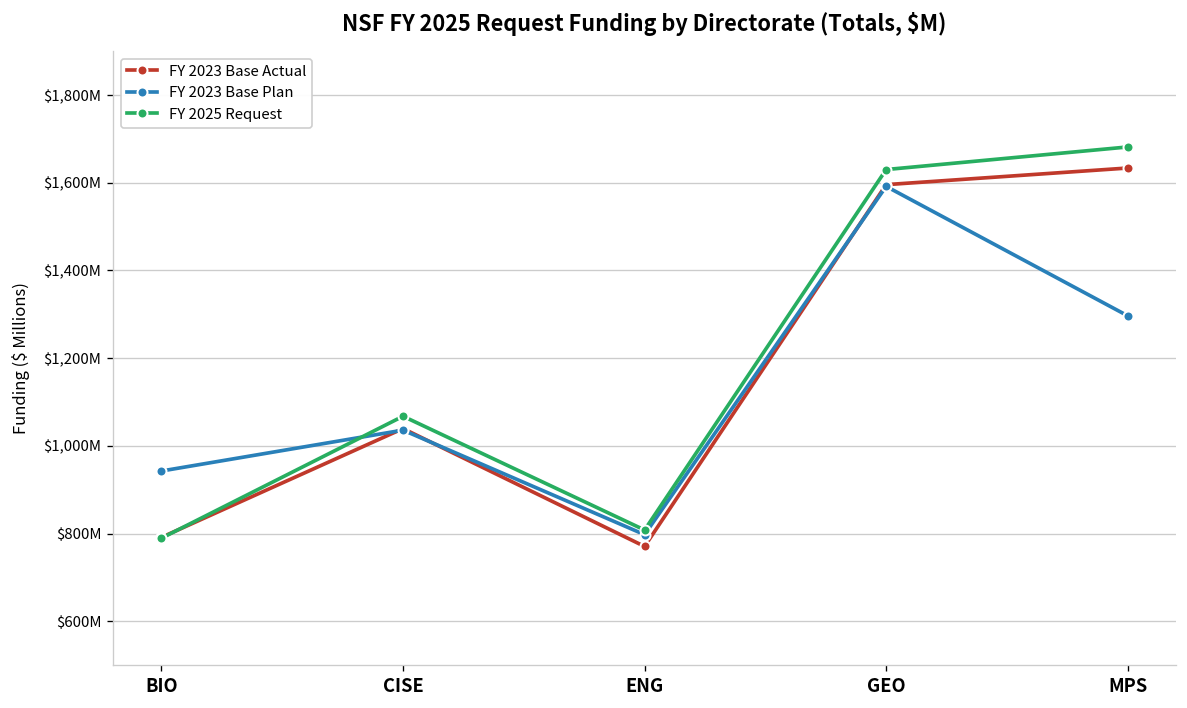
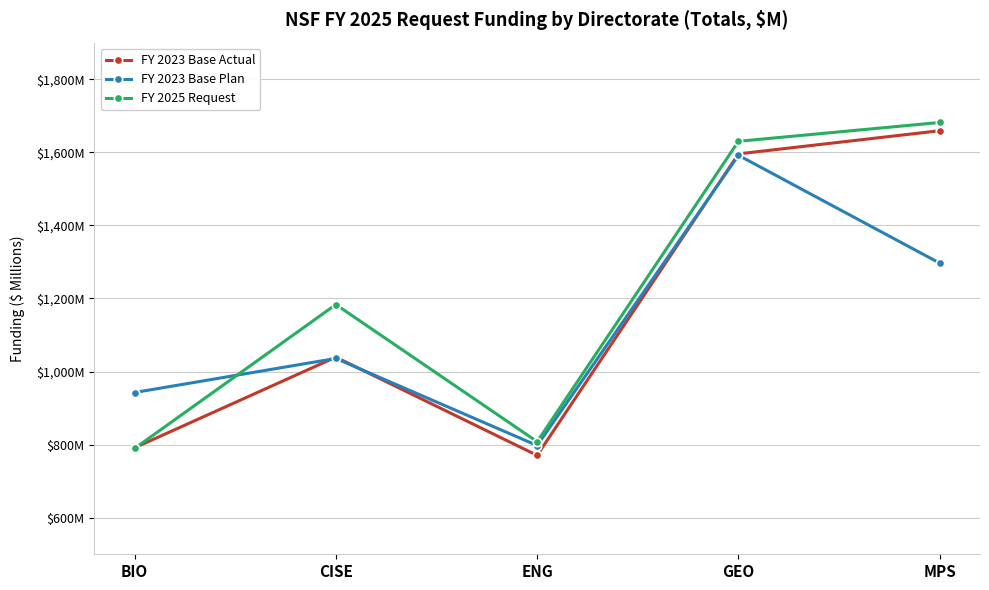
FY 2025 Request, CISE: $1,070,000,000 -> $1,180,000,000
FY 2023 Base Actual, MPS: $1,630,000,000 -> $1,660,000,000
